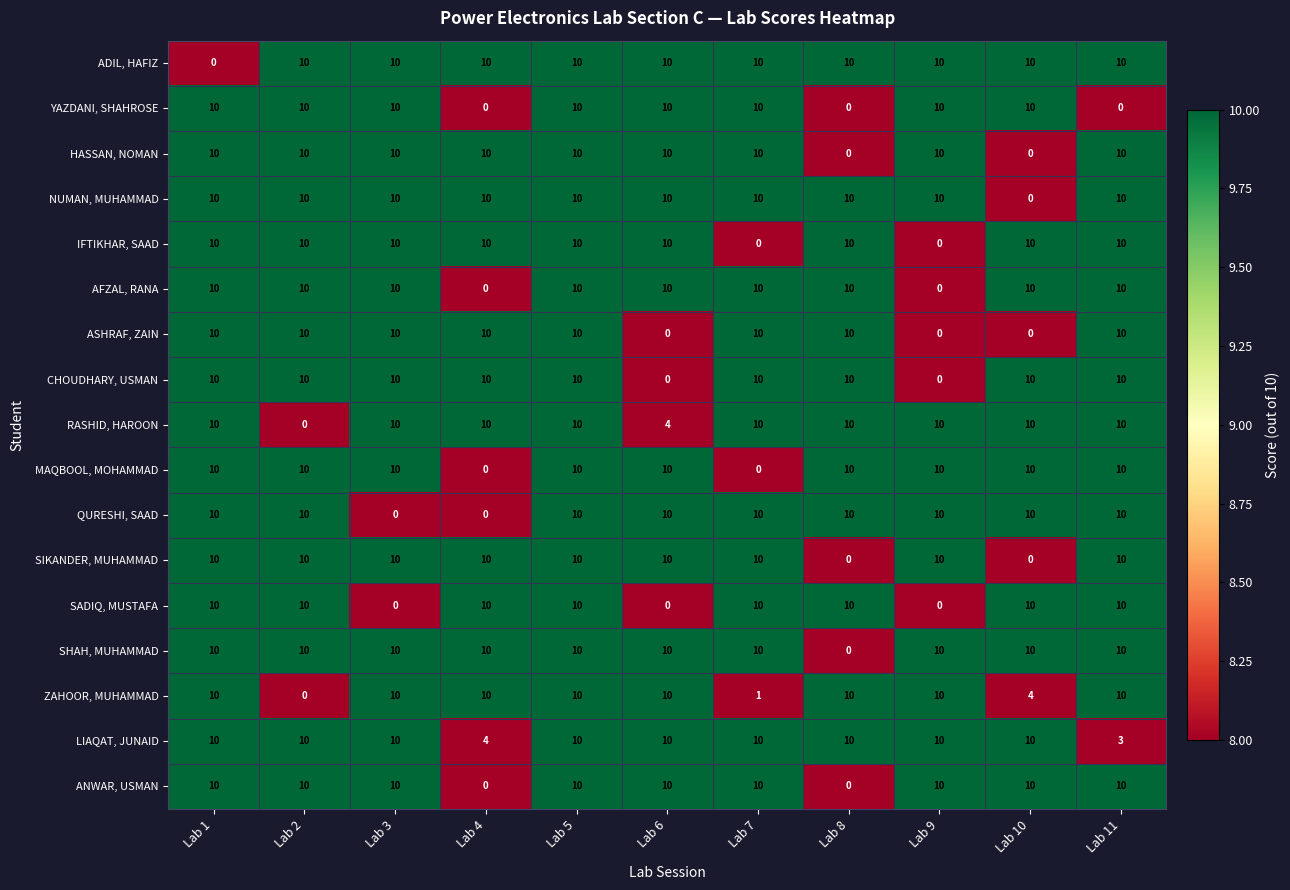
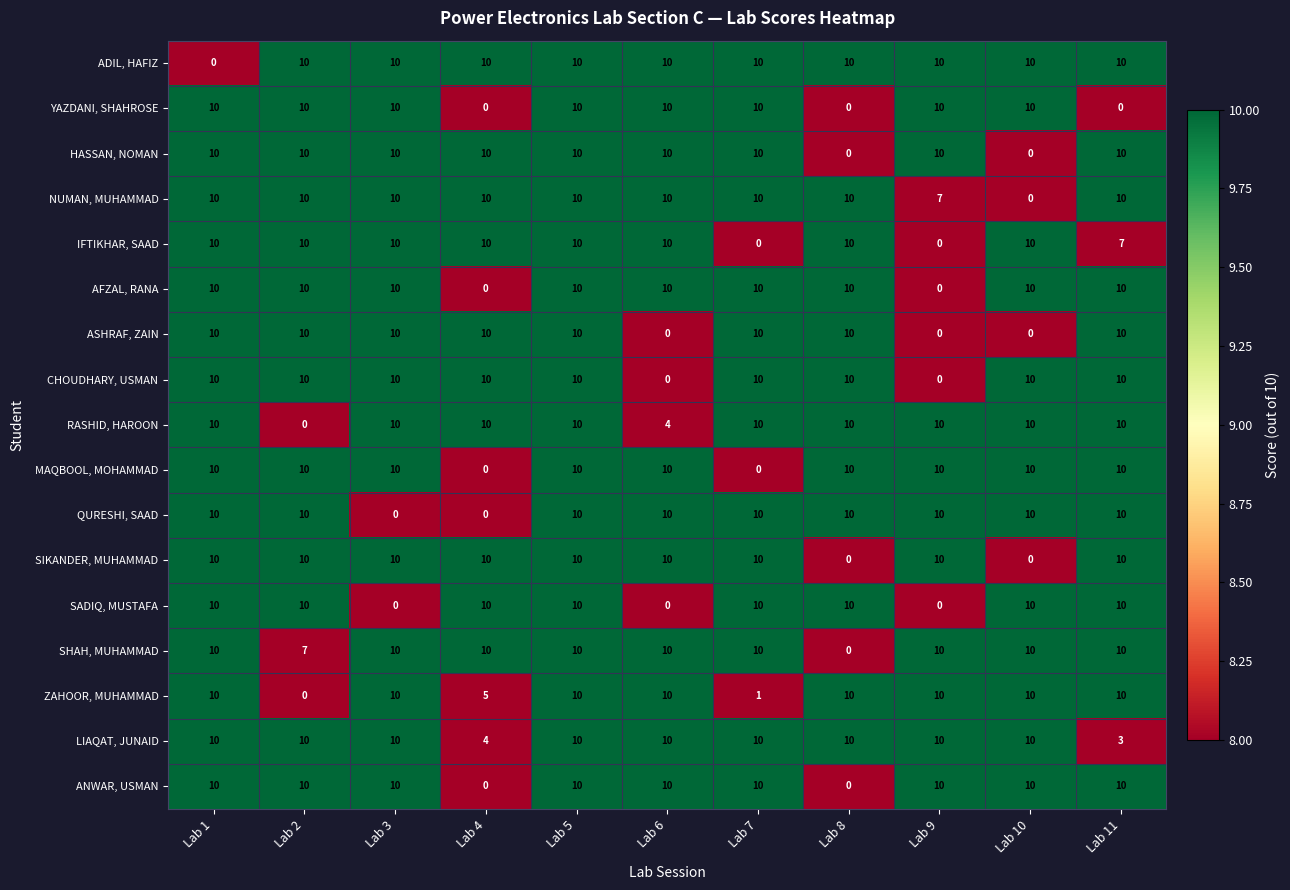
NUMAN, MUHAMMAD, Lab 9: 10 -> 7
IFTIKHAR, SAAD, Lab 11: 10 -> 7
SHAH, MUHAMMAD, Lab 2: 10 -> 7
ZAHOOR, MUHAMMAD, Lab 4: 10 -> 5
ZAHOOR, MUHAMMAD, Lab 10: 4 -> 10
